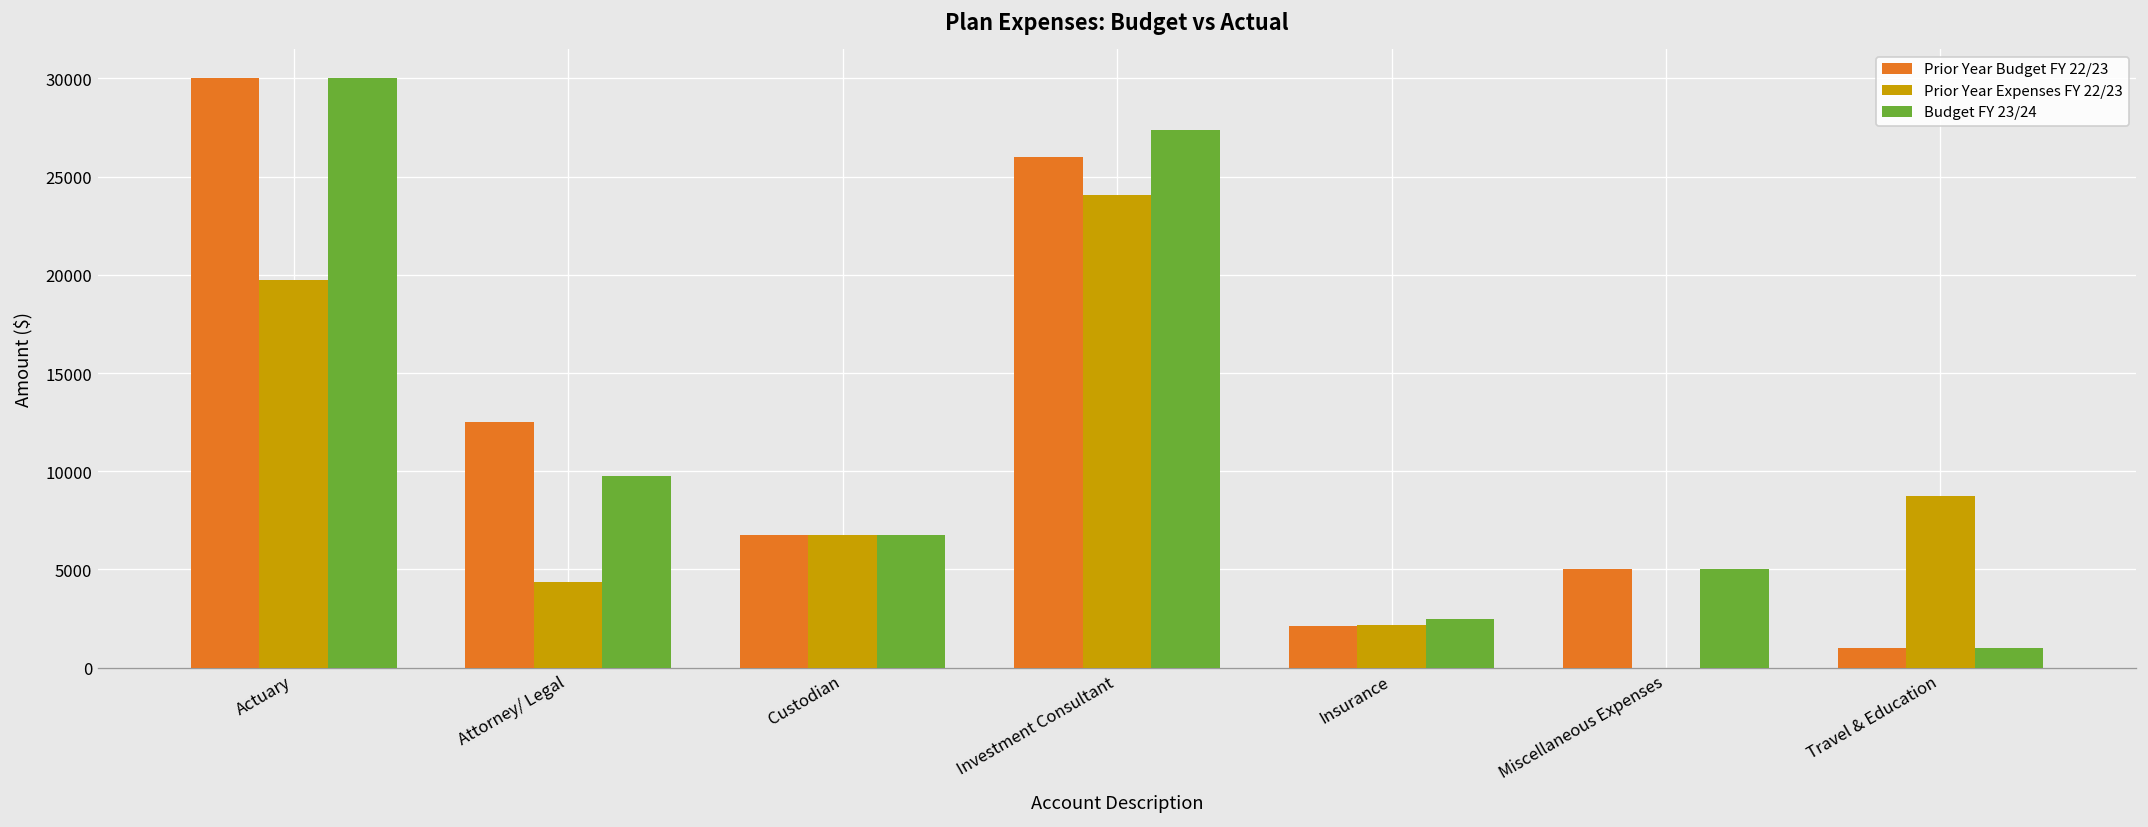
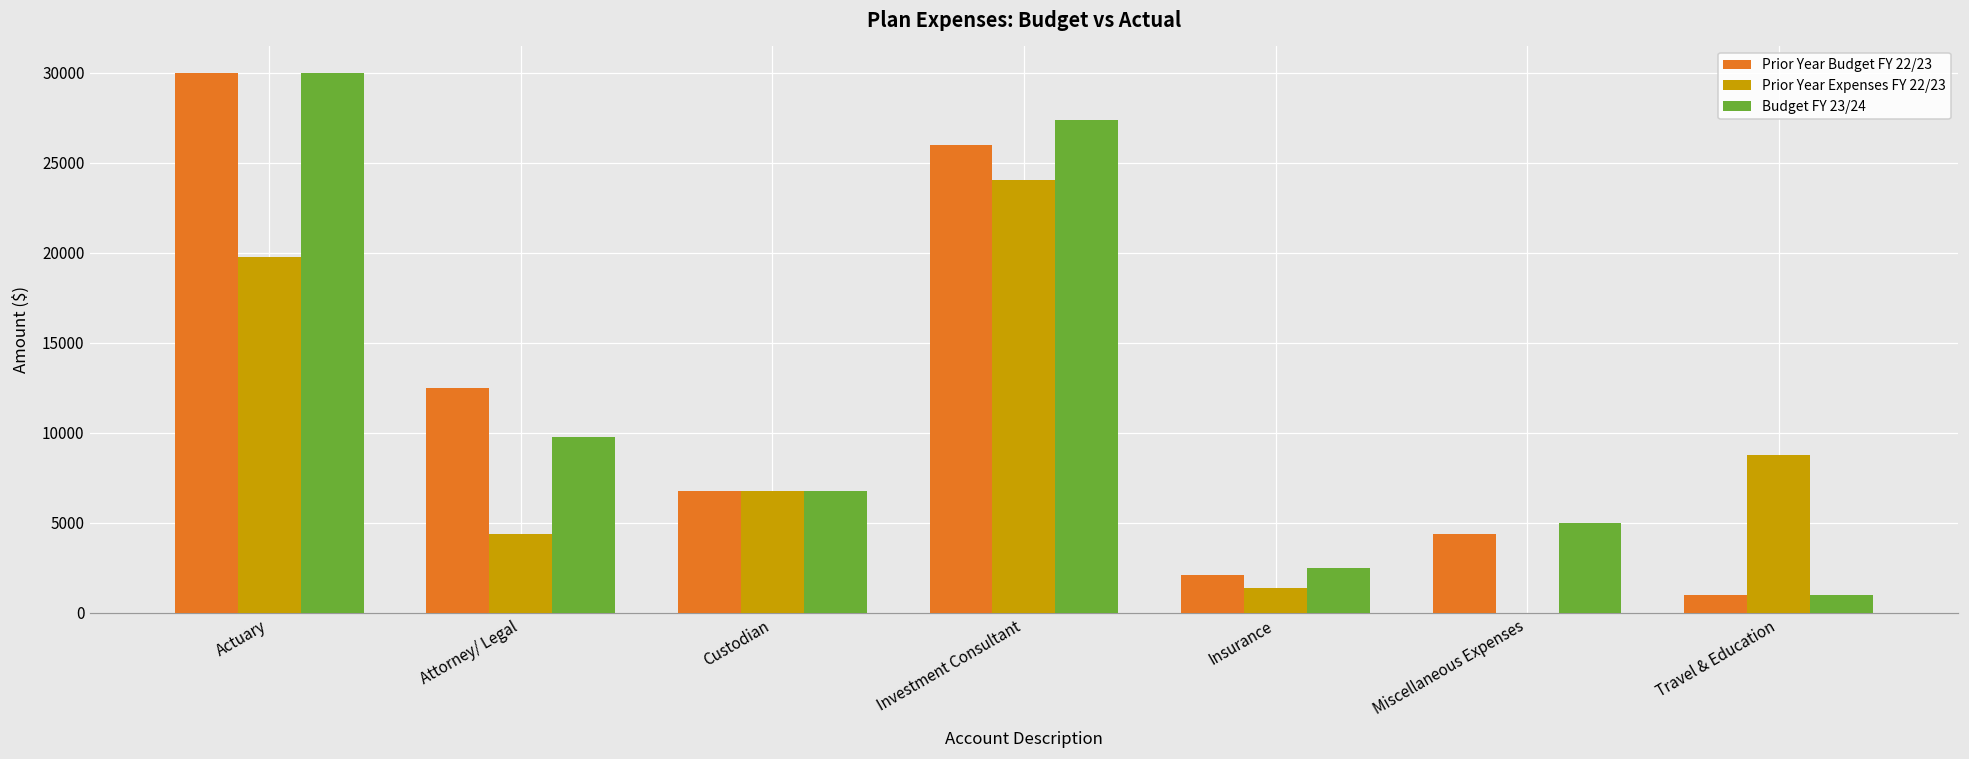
Prior Year Expenses FY 22/23, Insurance: 2200 -> 1400
Prior Year Budget FY 22/23, Miscellaneous Expenses: 5000 -> 4400
